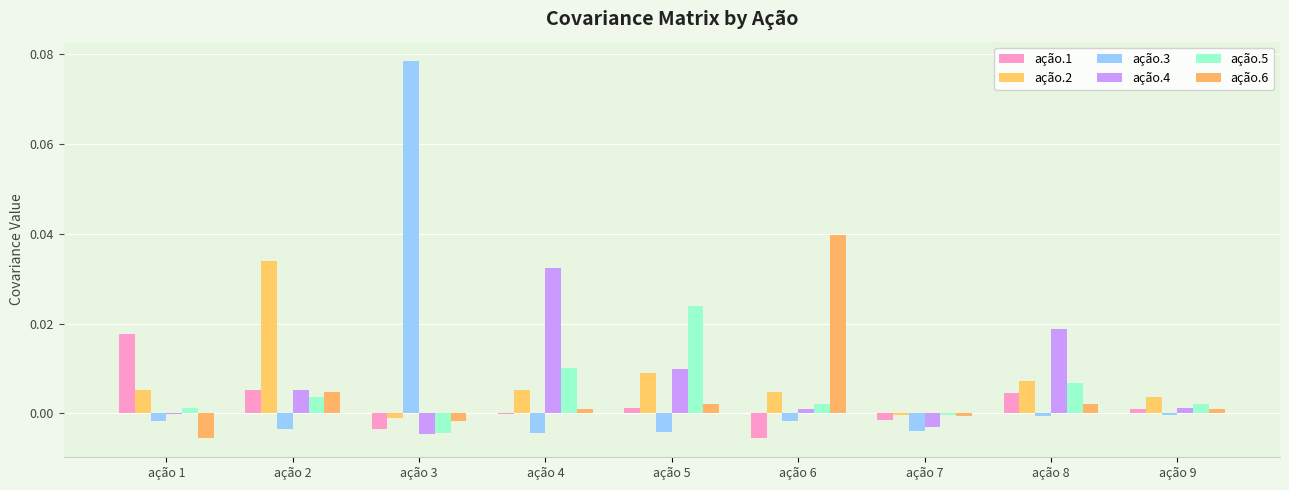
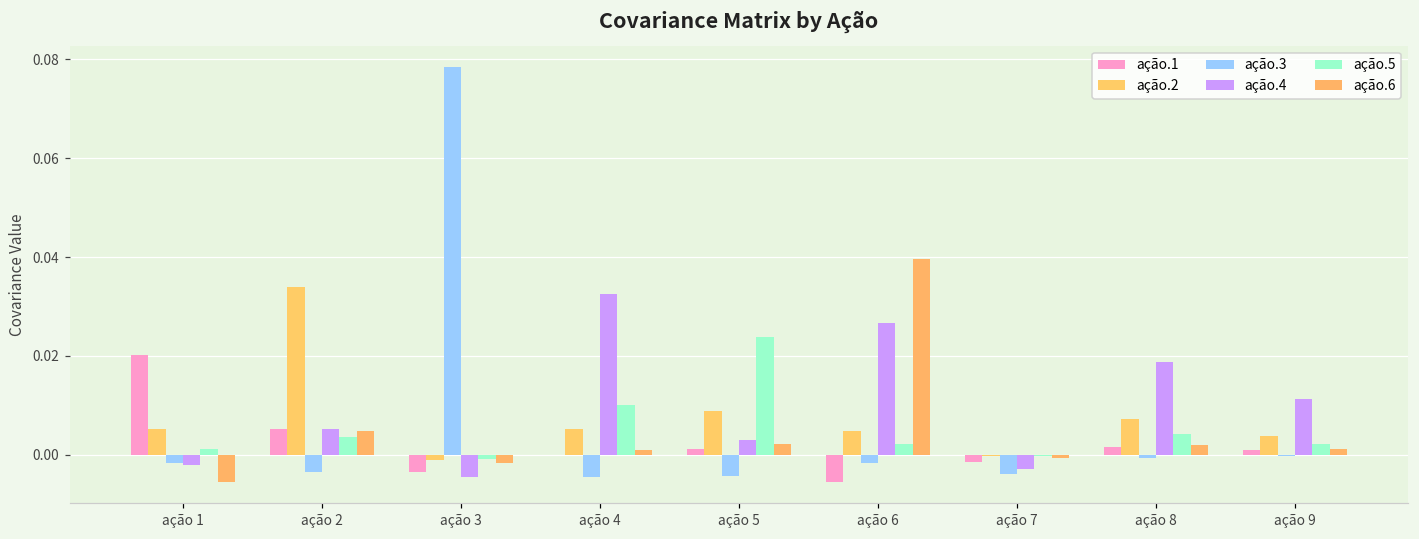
ação.1, ação 1: 0.018 -> 0.020
ação.4, ação 1: 0.000 -> -0.002
ação.5, ação 3: -0.004 -> -0.001
ação.4, ação 5: 0.010 -> 0.003
ação.4, ação 6: 0.001 -> 0.027
ação.1, ação 8: 0.004 -> 0.002
ação.5, ação 8: 0.007 -> 0.004
ação.4, ação 9: 0.001 -> 0.011
